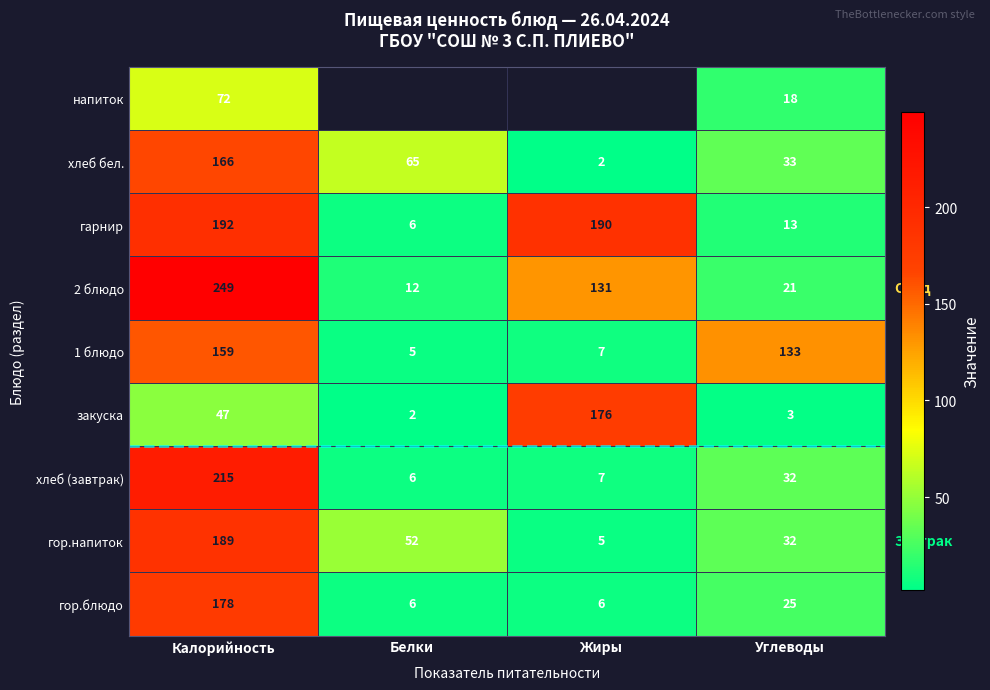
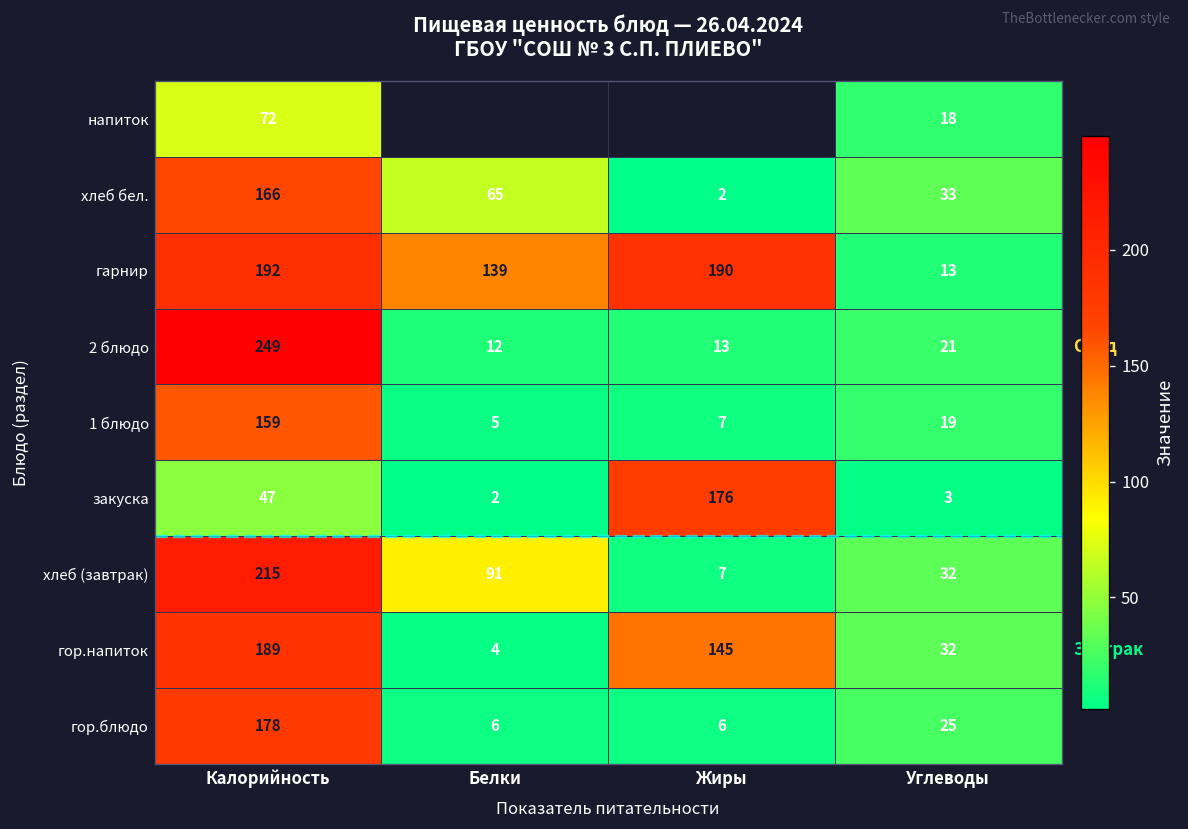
гарнир, Белки: 6 -> 139
2 блюдо, Жиры: 131 -> 13
1 блюдо, Углеводы: 133 -> 19
хлеб (завтрак), Белки: 6 -> 91
гор.напиток, Белки: 52 -> 4
гор.напиток, Жиры: 5 -> 145
